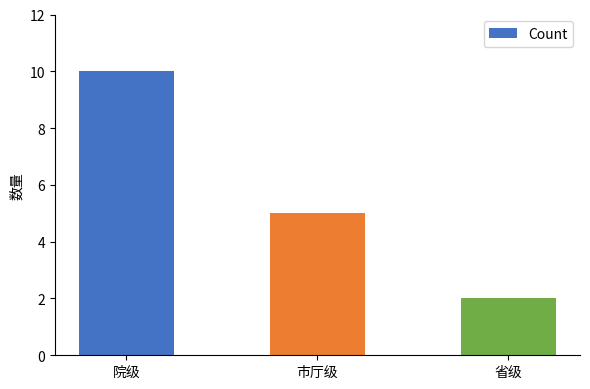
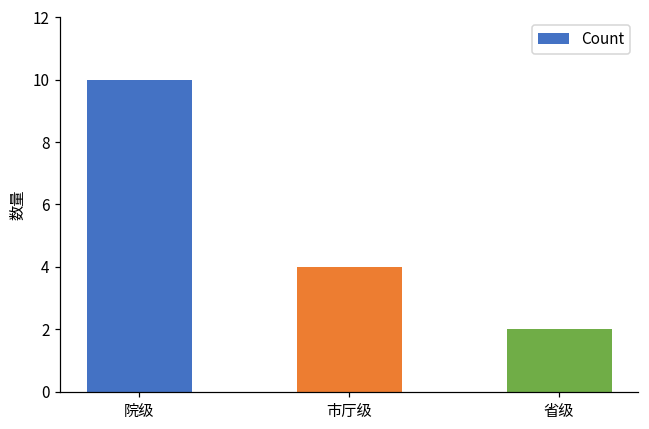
市厅级: 5 -> 4
